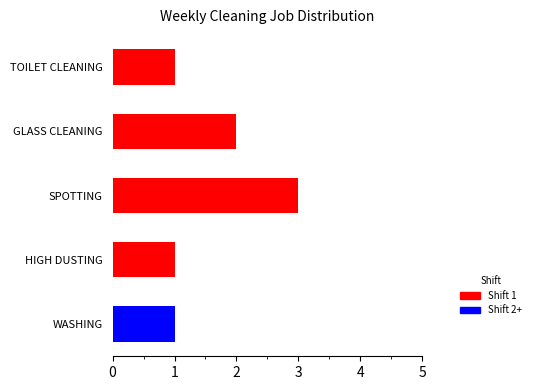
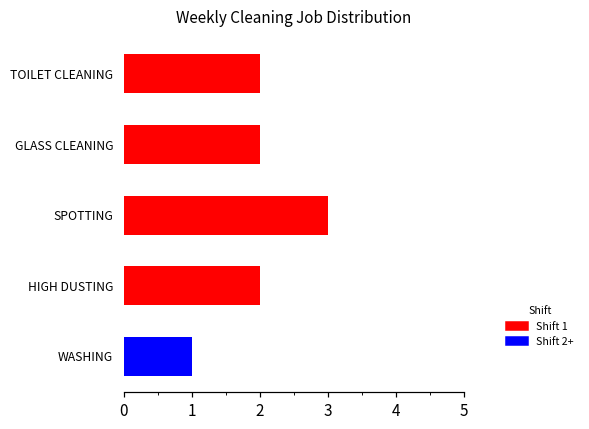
TOILET CLEANING: 1 -> 2
HIGH DUSTING: 1 -> 2
